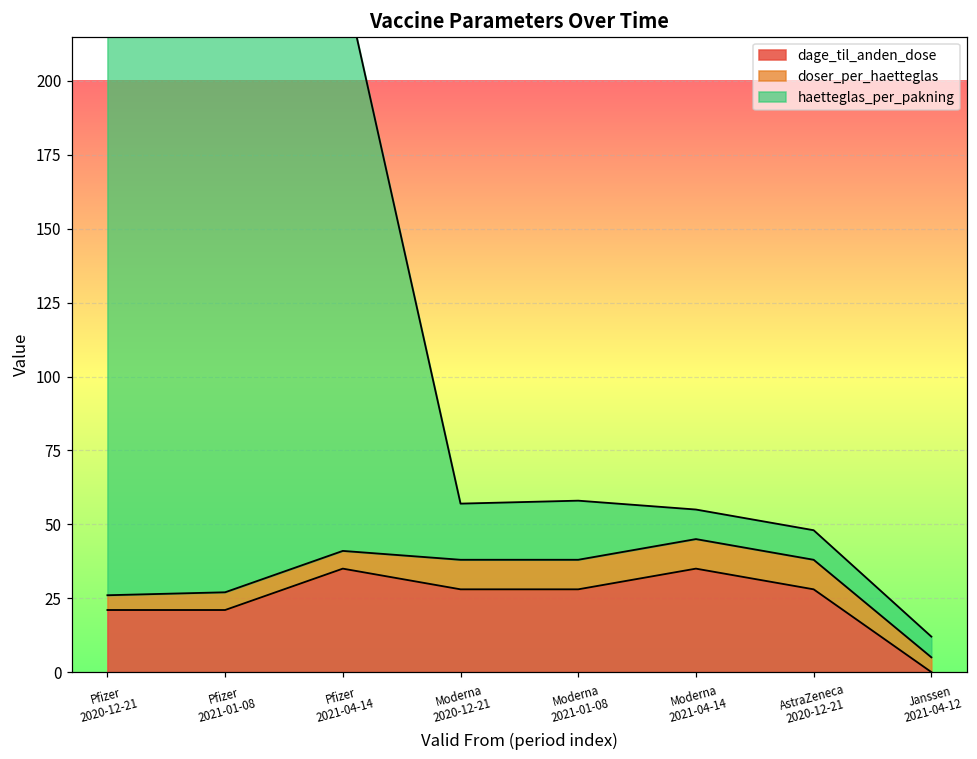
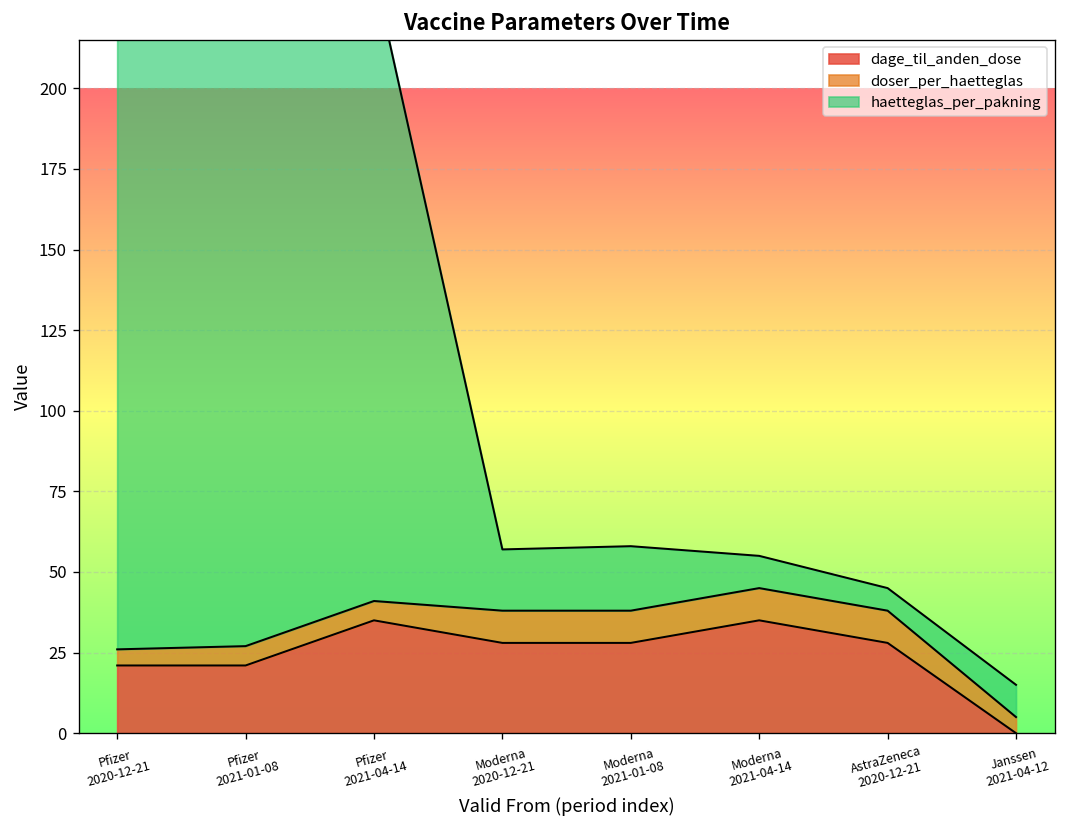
haetteglas_per_pakning, AstraZeneca 2020-12-21: 10 -> 7
haetteglas_per_pakning, Janssen 2021-04-12: 7 -> 10
